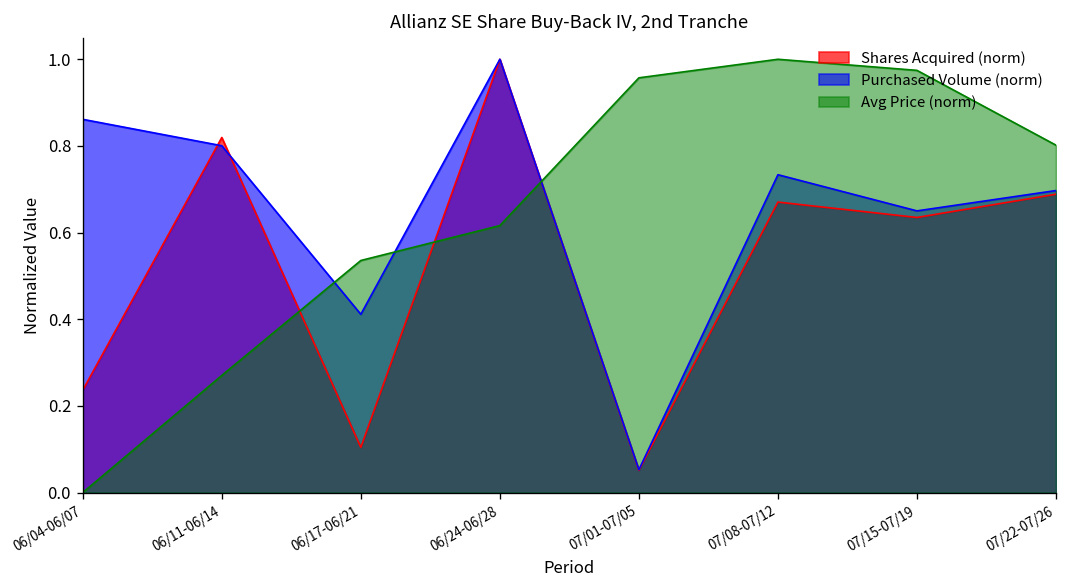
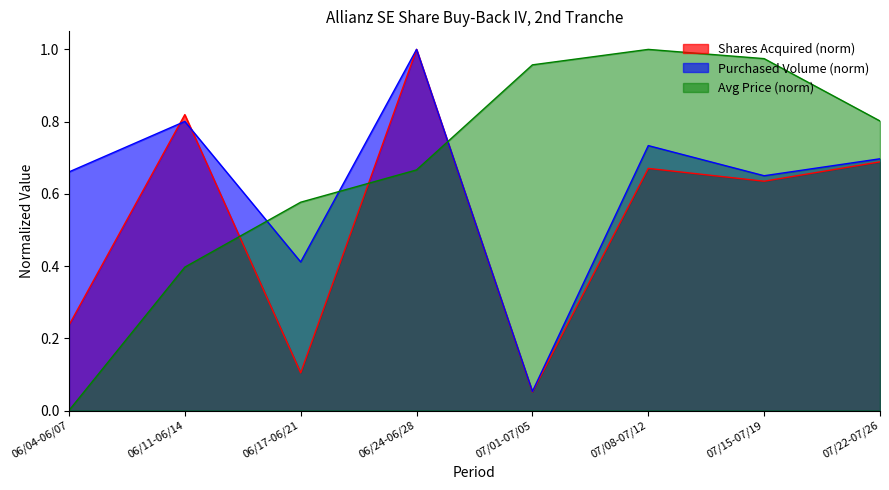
Purchased Volume (norm), 06/04-06/07: 0.86 -> 0.66
Avg Price (norm), 06/11-06/14: 0.27 -> 0.40
Avg Price (norm), 06/17-06/21: 0.54 -> 0.58
Avg Price (norm), 06/24-06/28: 0.62 -> 0.67
